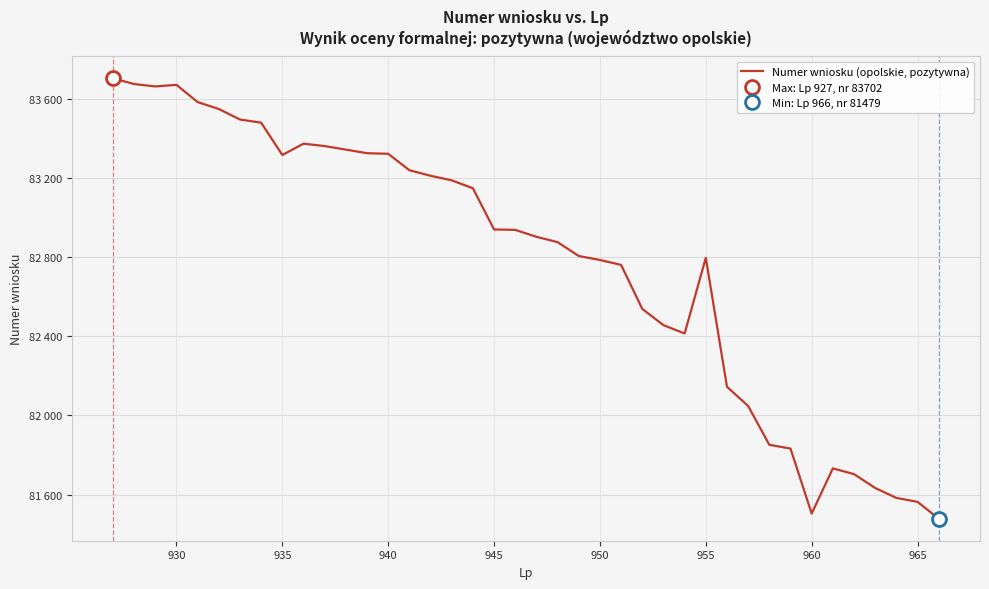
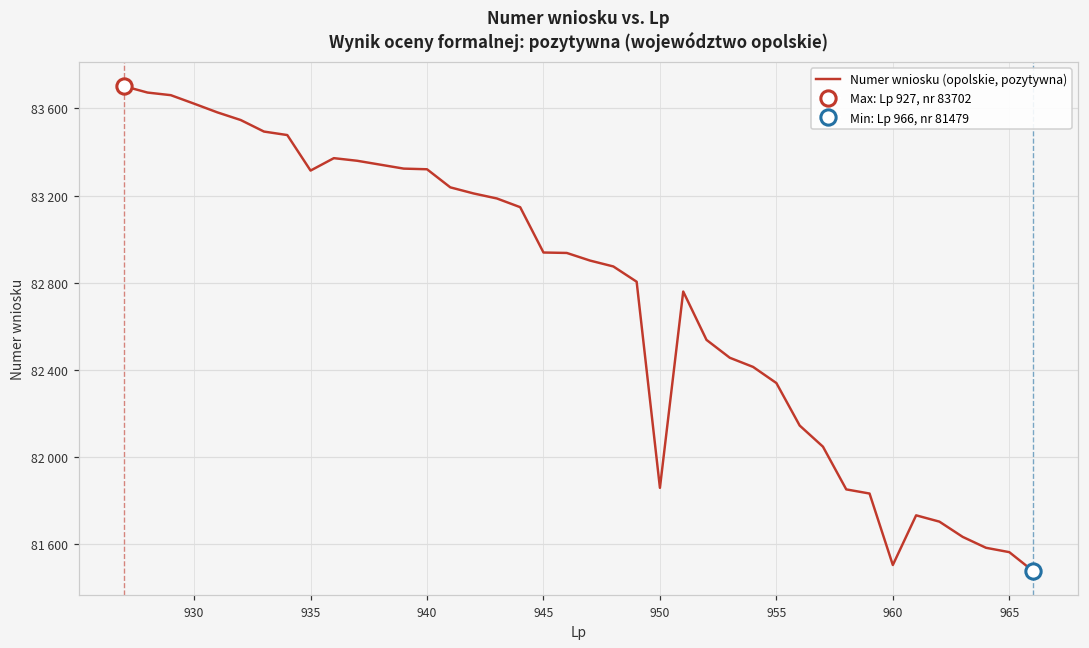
Numer wniosku (opolskie, pozytywna), 930: 83670 -> 83620
Numer wniosku (opolskie, pozytywna), 950: 82790 -> 81860
Numer wniosku (opolskie, pozytywna), 955: 82800 -> 82340
